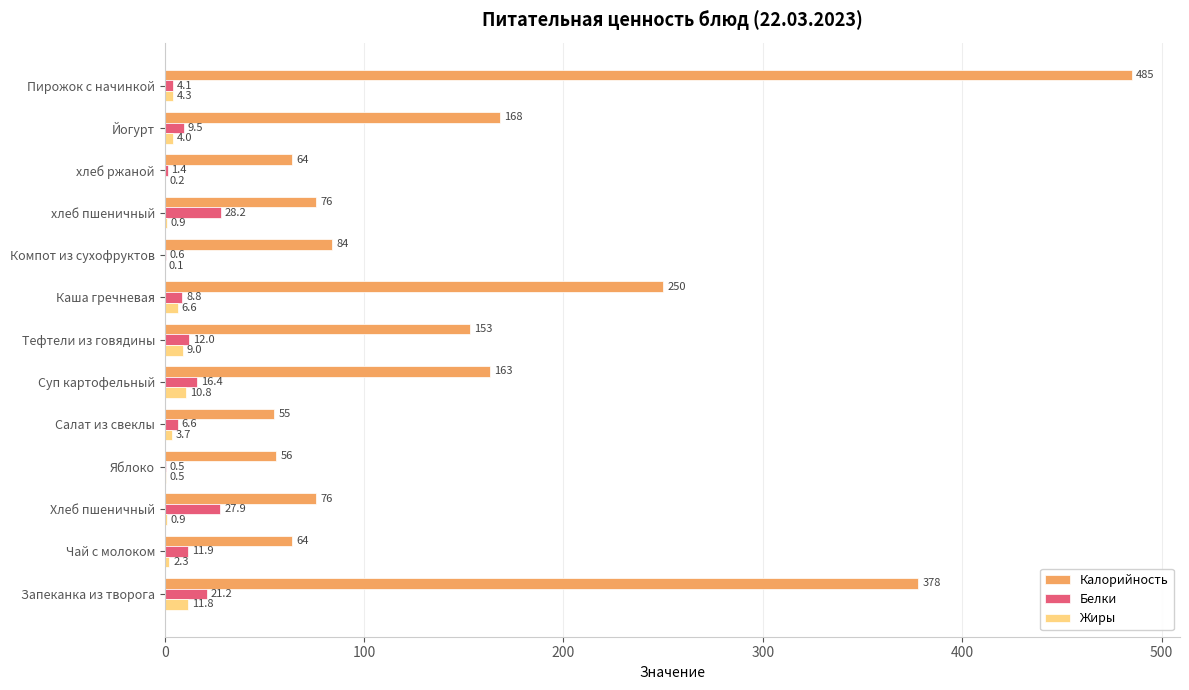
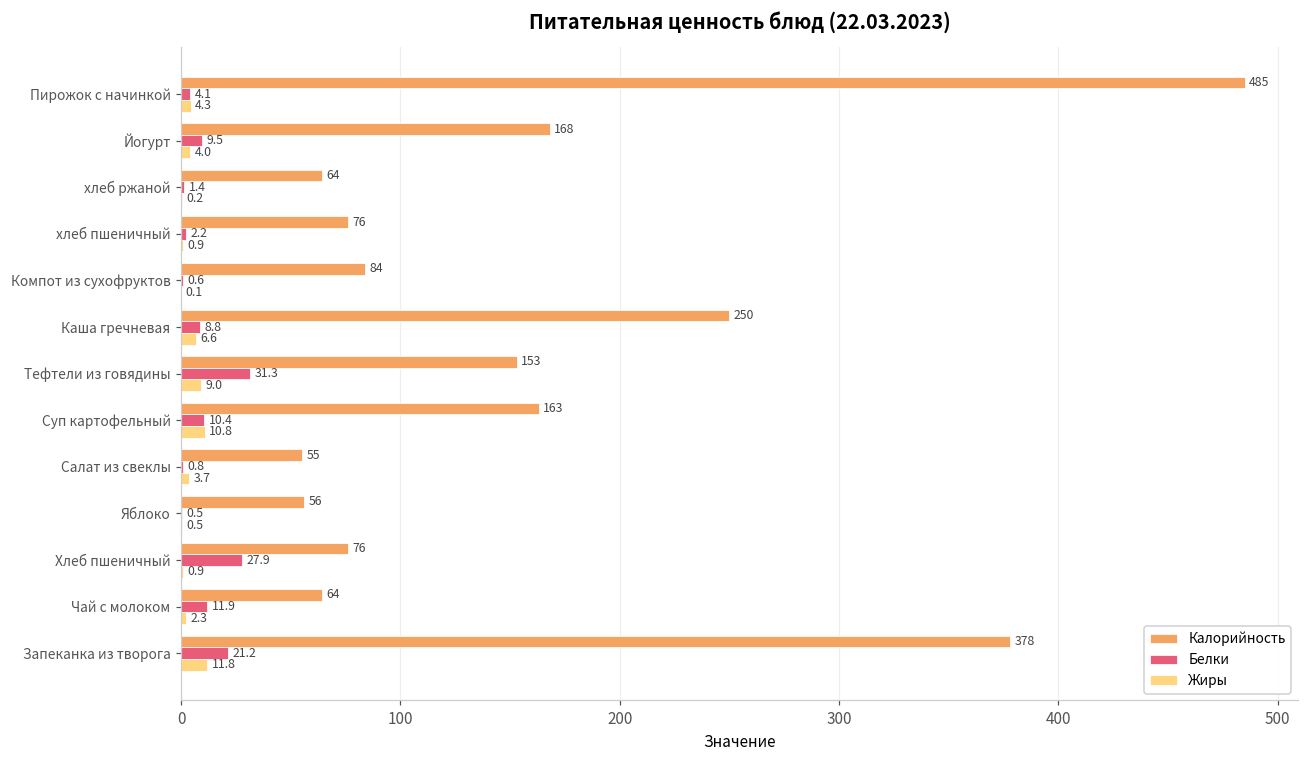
Белки, хлеб пшеничный: 28.2 -> 2.2
Белки, Тефтели из говядины: 12.0 -> 31.3
Белки, Суп картофельный: 16.4 -> 10.4
Белки, Салат из свеклы: 6.6 -> 0.8
